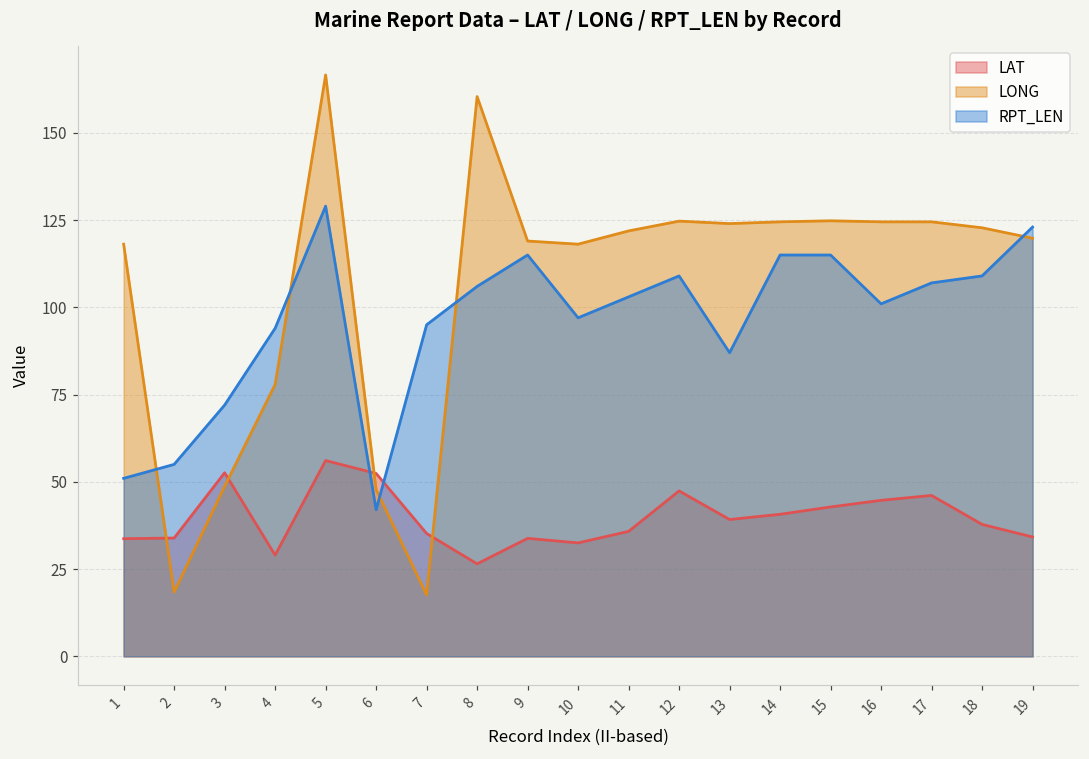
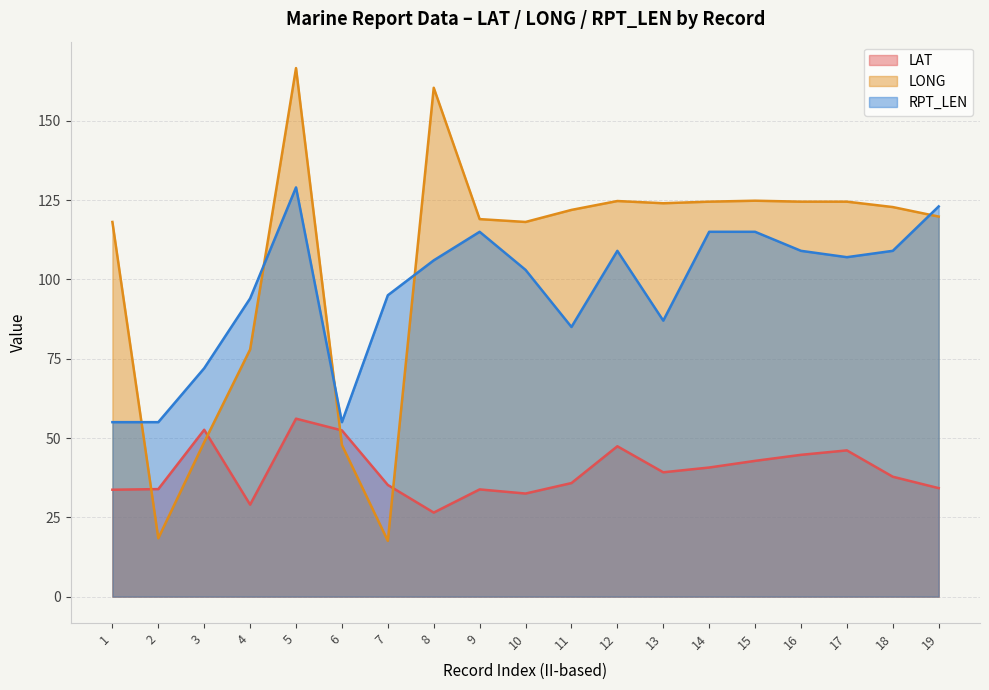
RPT_LEN, 1: 51 -> 55
RPT_LEN, 6: 42 -> 55
RPT_LEN, 10: 97 -> 103
RPT_LEN, 11: 103 -> 85
RPT_LEN, 16: 101 -> 109
